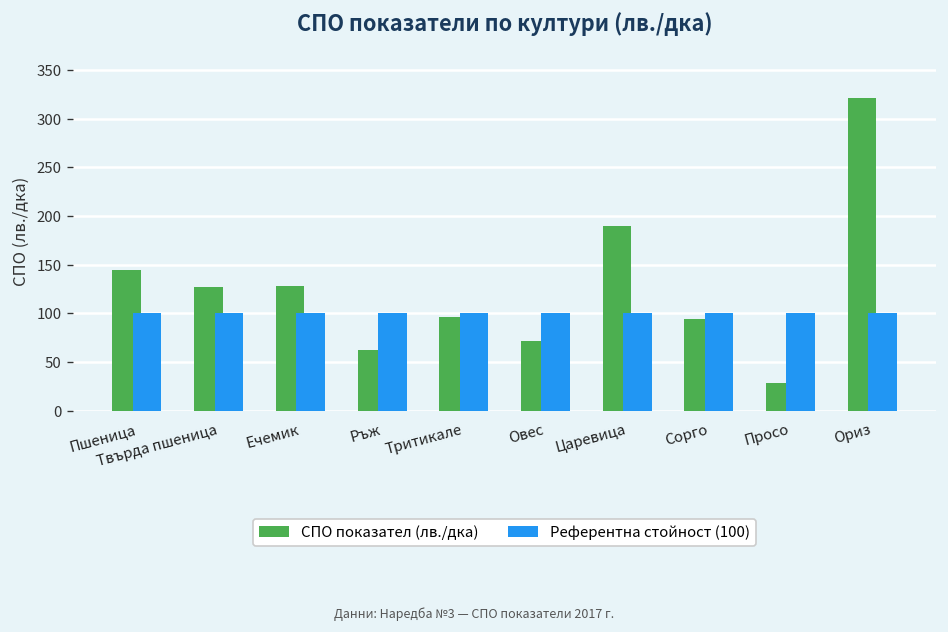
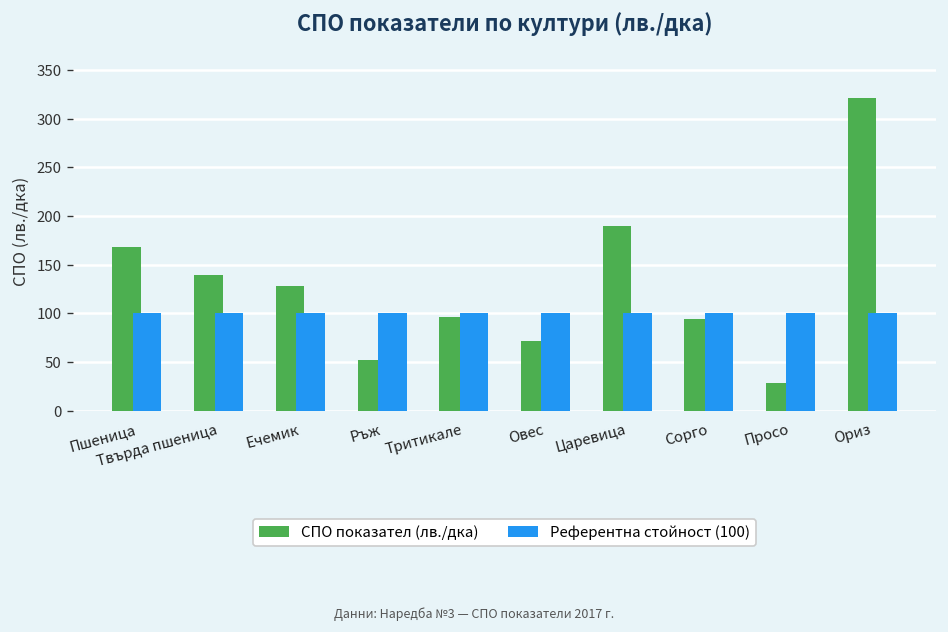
СПО показател (лв./дка), Пшеница: 150 -> 170
СПО показател (лв./дка), Твърда пшеница: 130 -> 140
СПО показател (лв./дка), Ръж: 60 -> 50
